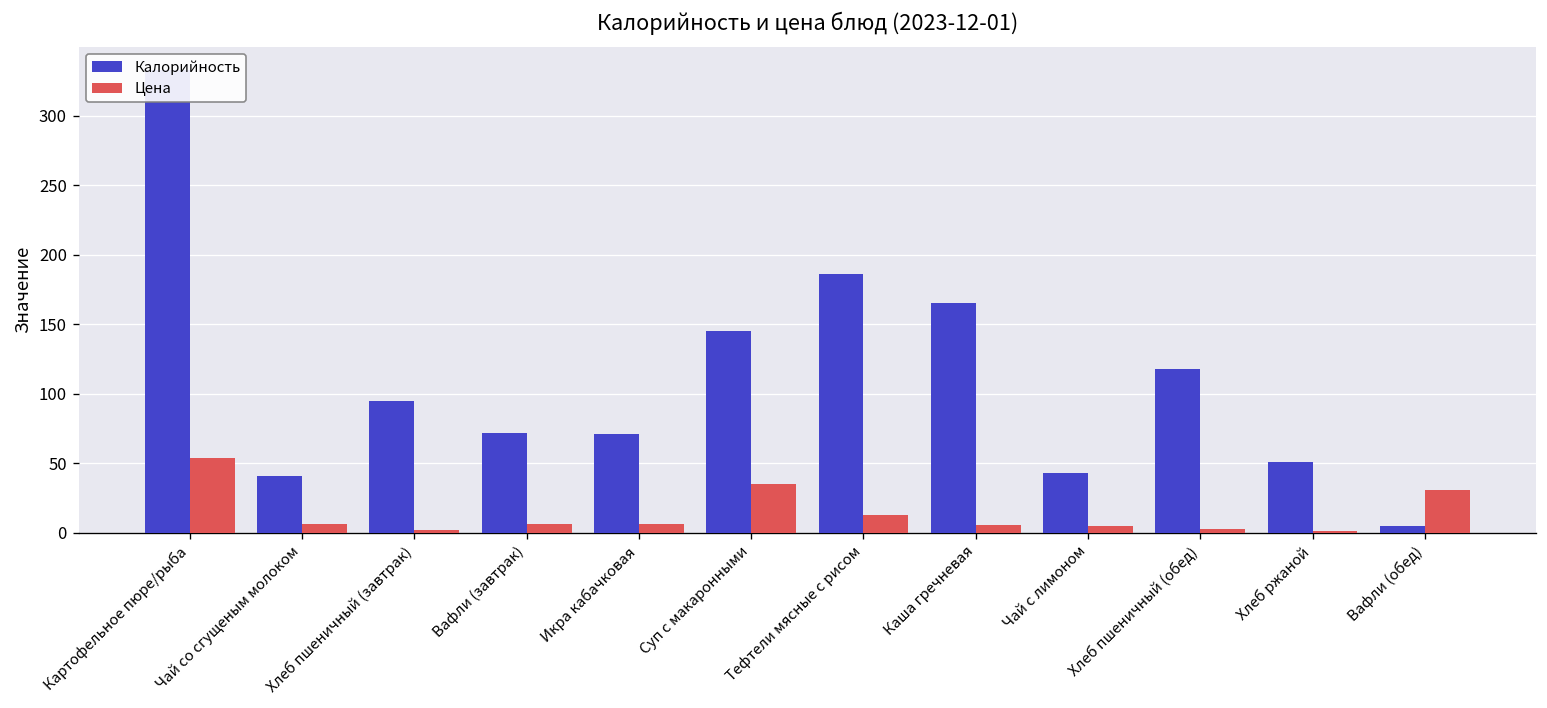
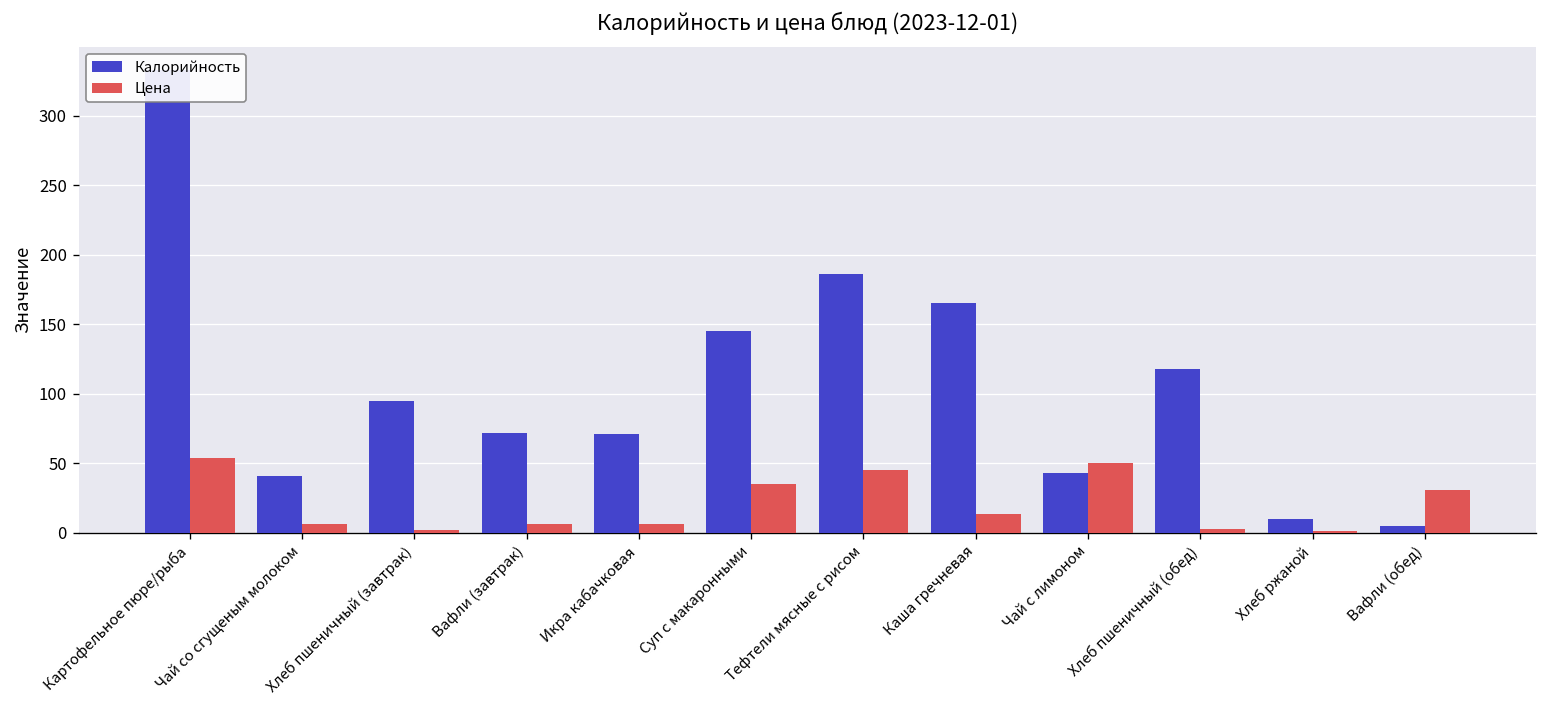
Цена, Тефтели мясные с рисом: 12 -> 45
Цена, Каша гречневая: 6 -> 13
Цена, Чай с лимоном: 5 -> 50
Калорийность, Хлеб ржаной: 51 -> 10
